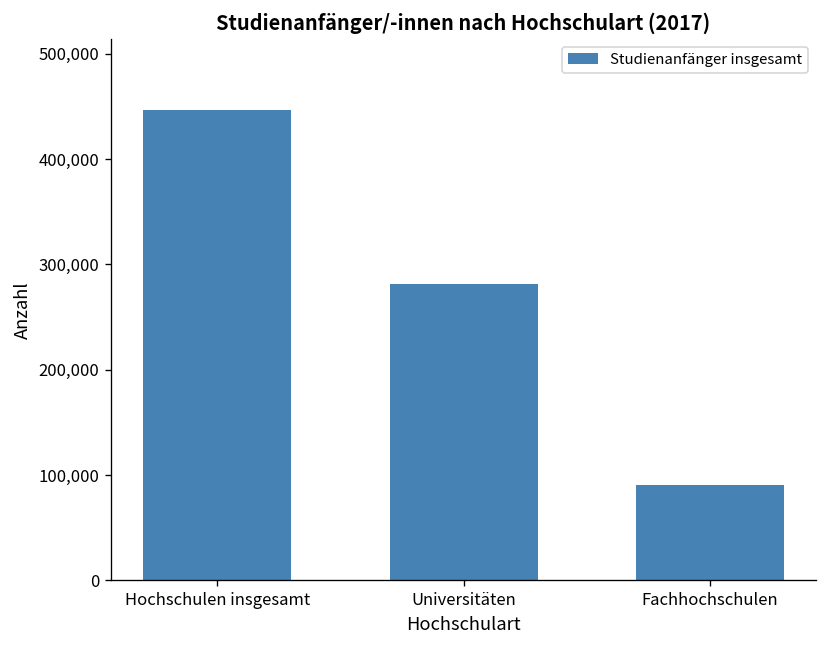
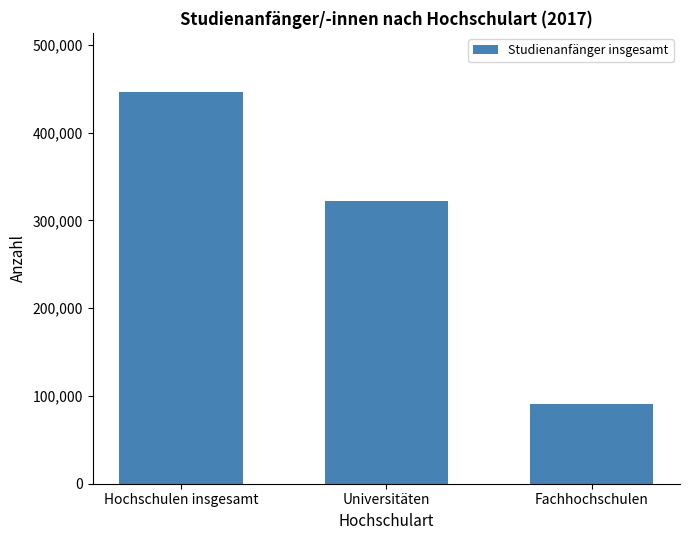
Universitäten: 280,000 -> 320,000
